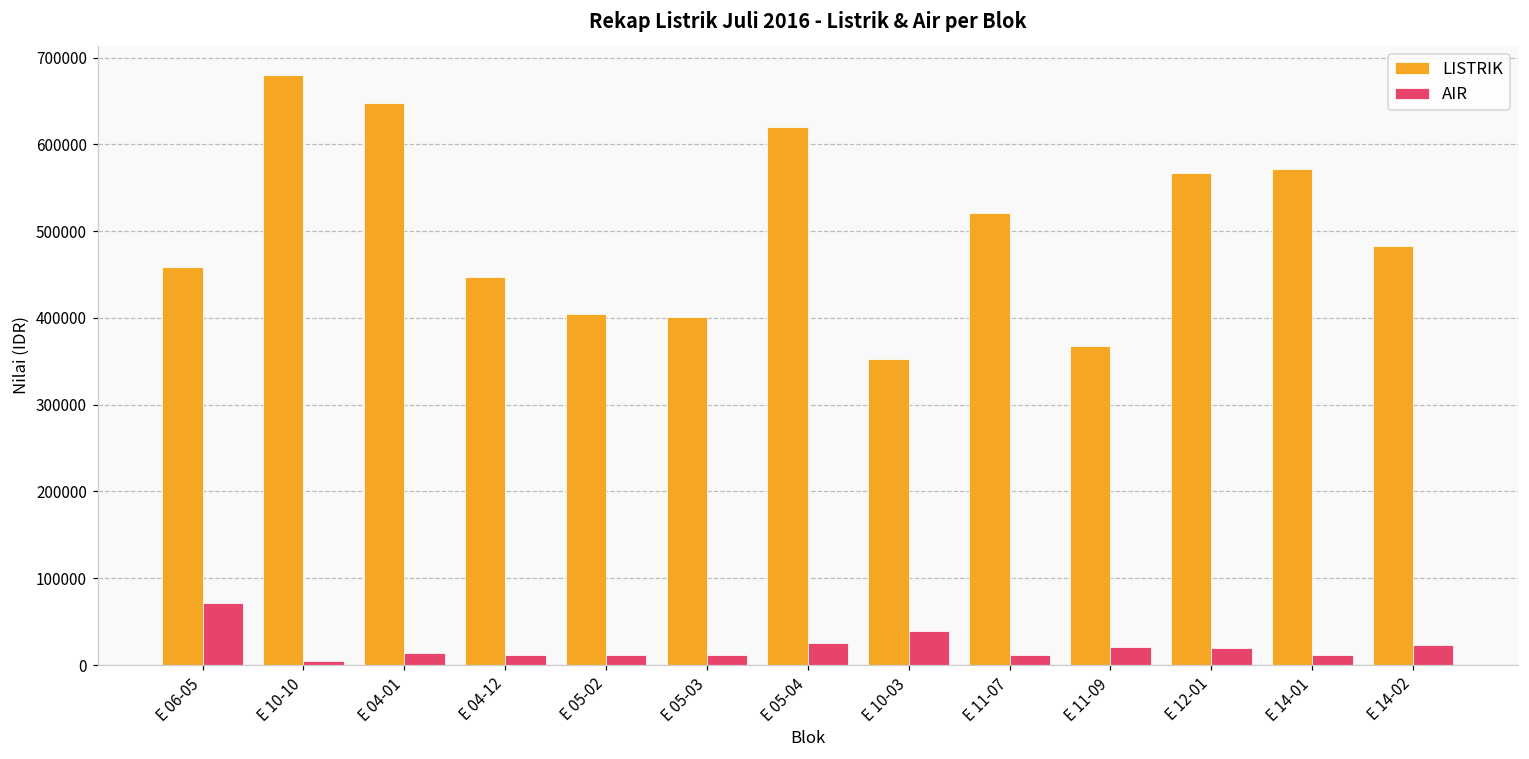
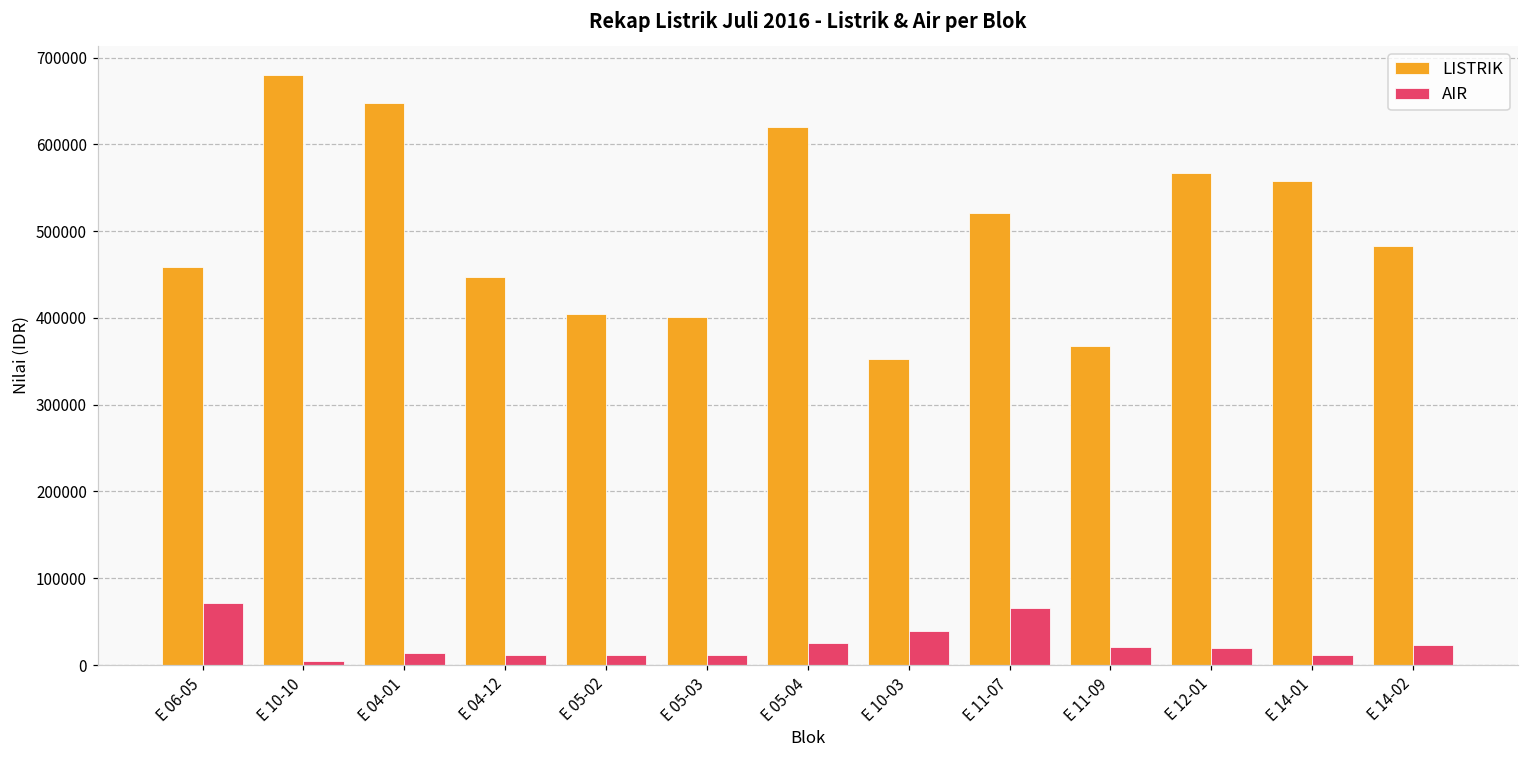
AIR, E 11-07: 10000 -> 70000
LISTRIK, E 14-01: 570000 -> 560000
